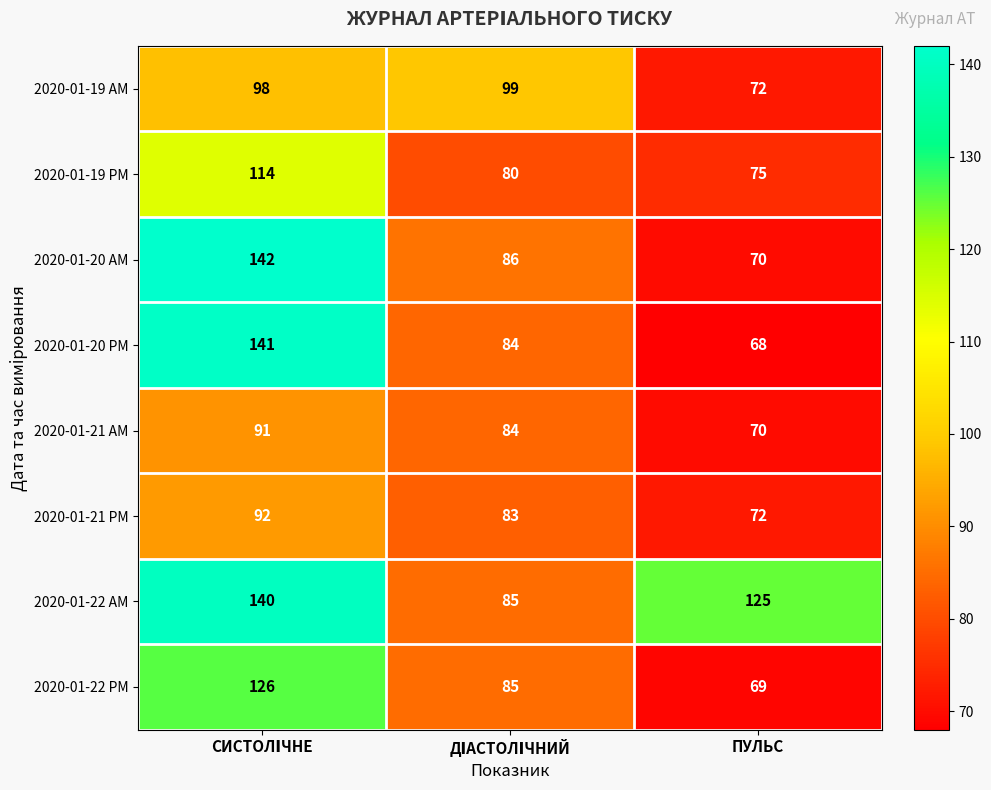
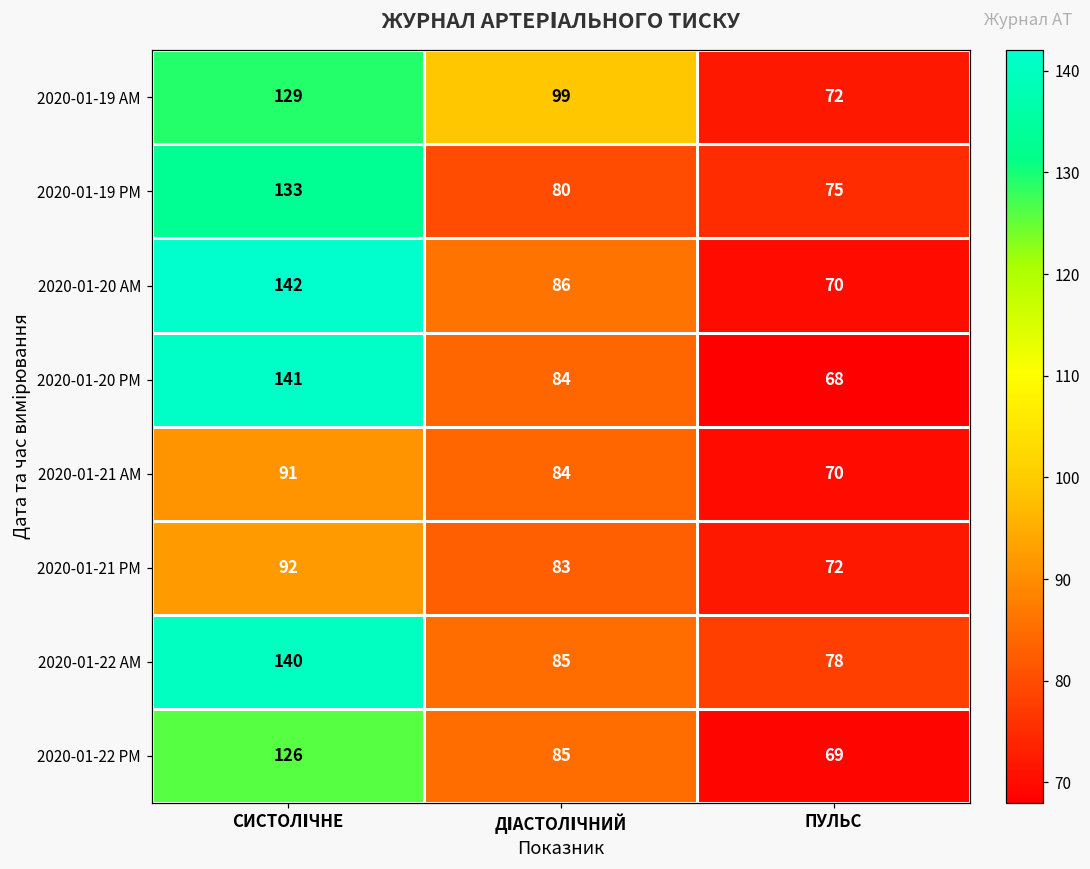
2020-01-19 AM, СИСТОЛІЧНЕ: 98 -> 129
2020-01-19 PM, СИСТОЛІЧНЕ: 114 -> 133
2020-01-22 AM, ПУЛЬС: 125 -> 78
